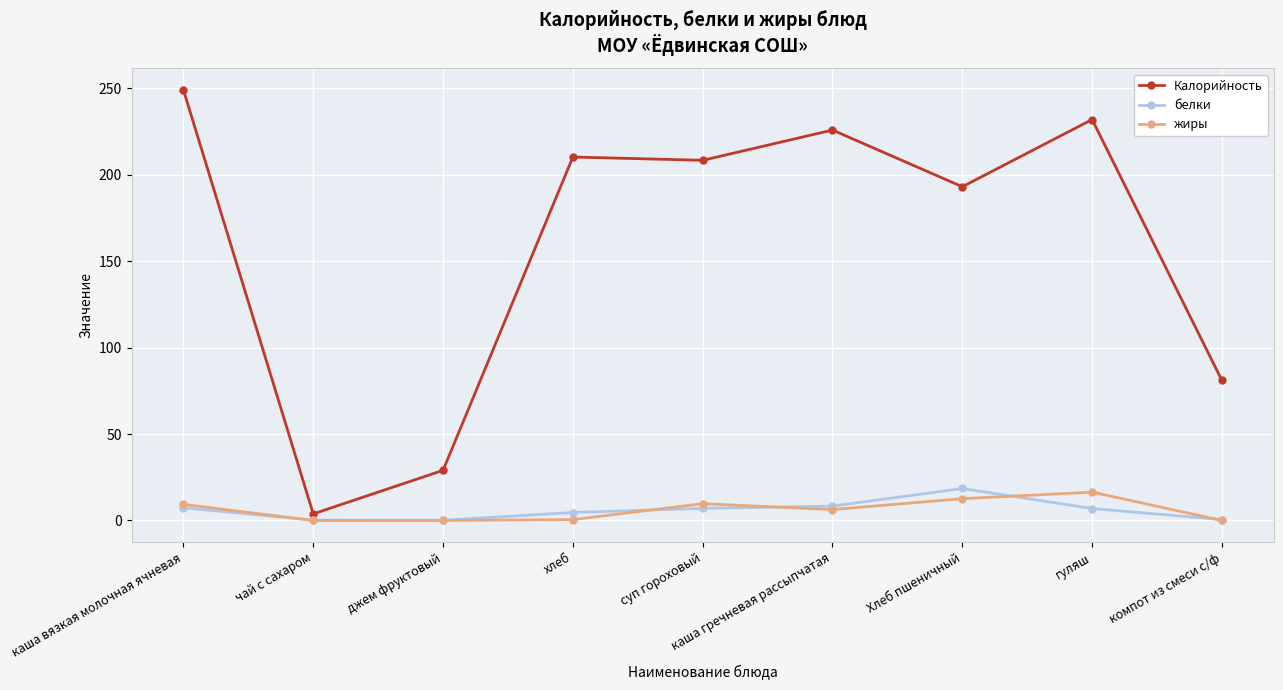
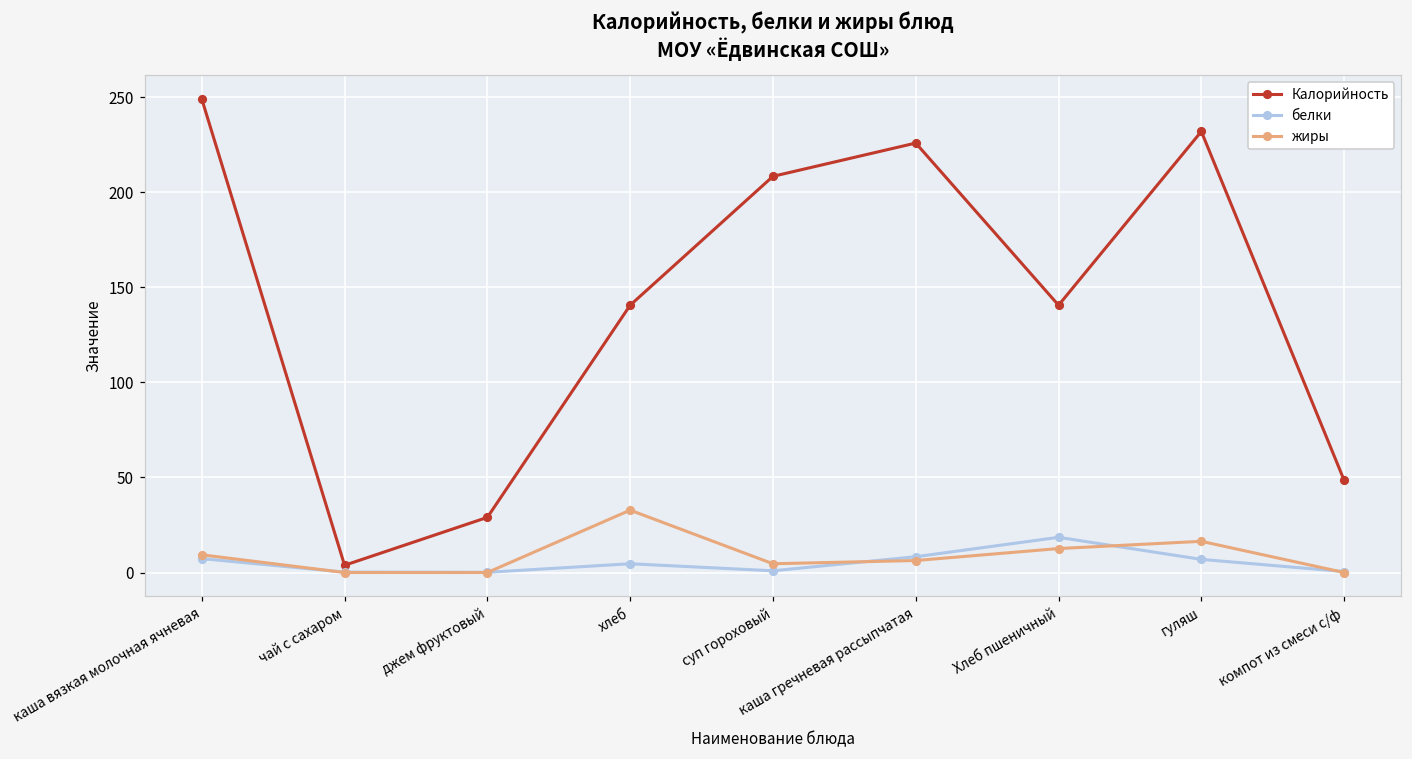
Калорийность, хлеб: 210 -> 141
жиры, хлеб: 1 -> 33
белки, суп гороховый: 7 -> 1
жиры, суп гороховый: 10 -> 5
Калорийность, Хлеб пшеничный: 193 -> 141
Калорийность, компот из смеси с/ф: 81 -> 49
